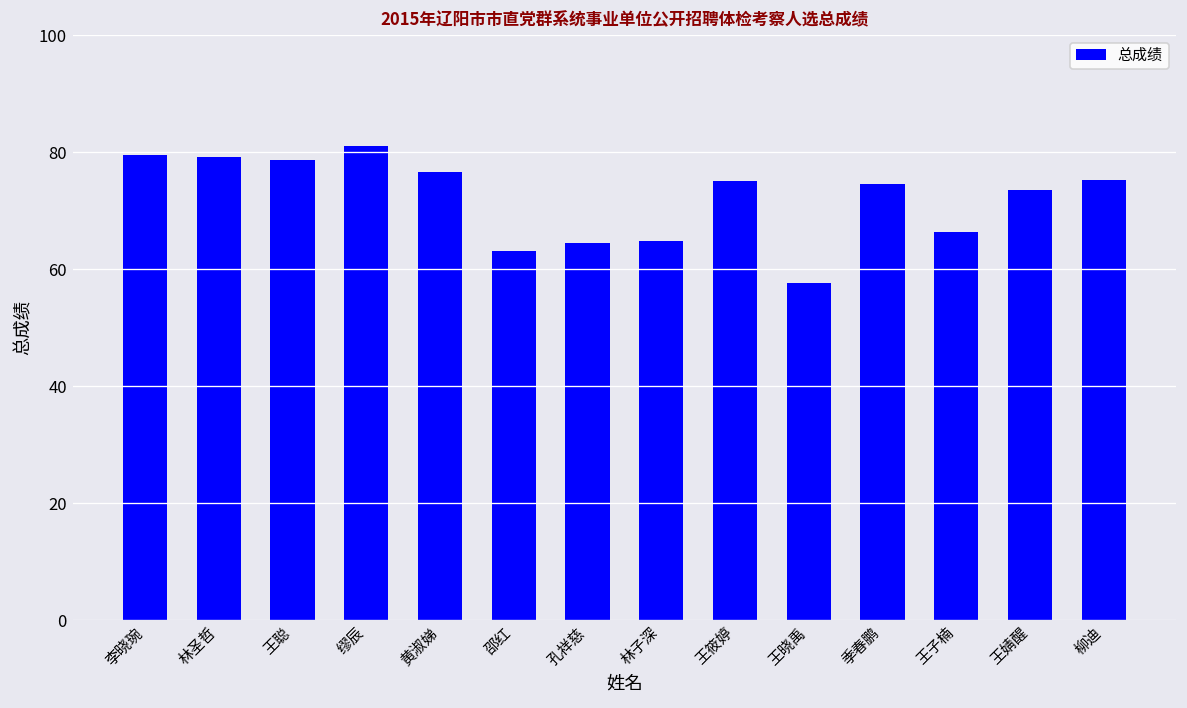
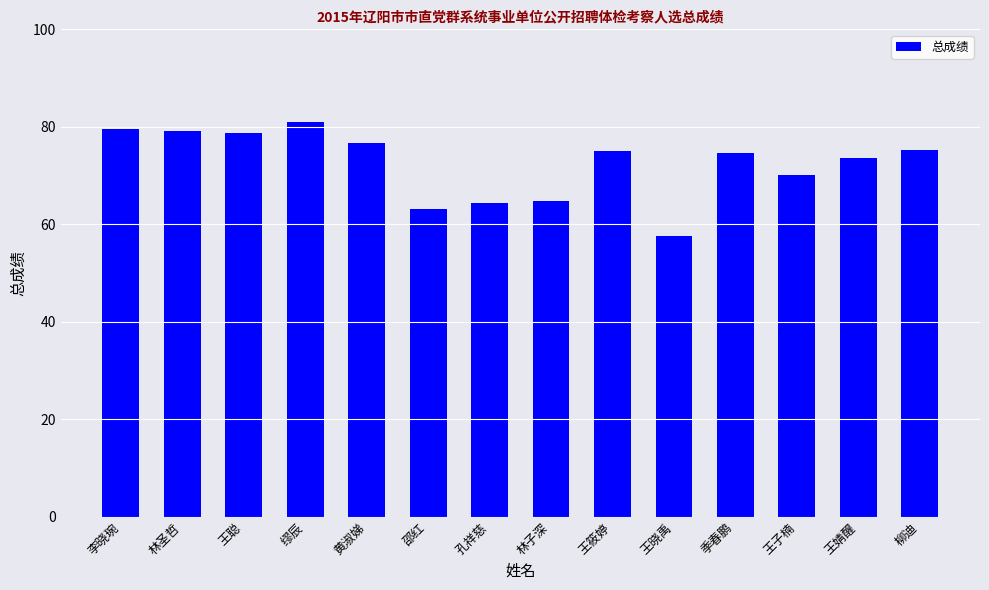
王子楠: 66 -> 70
